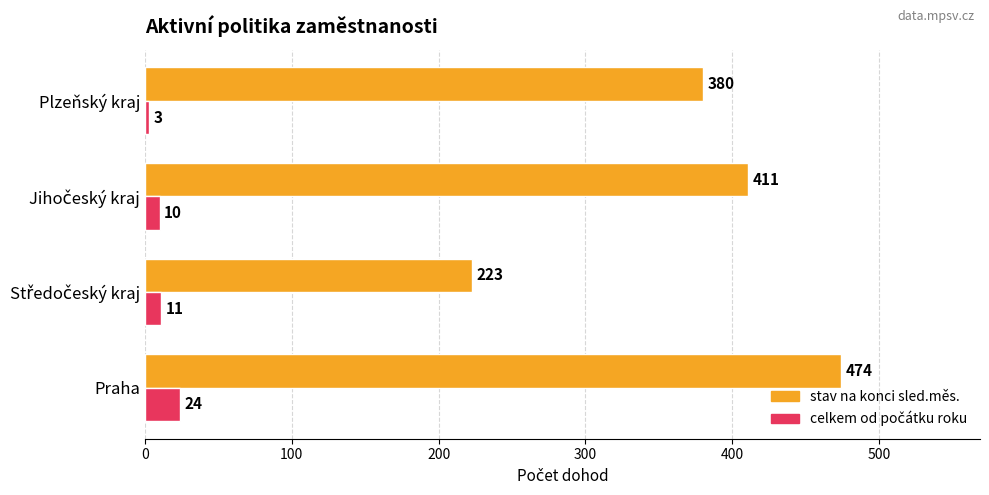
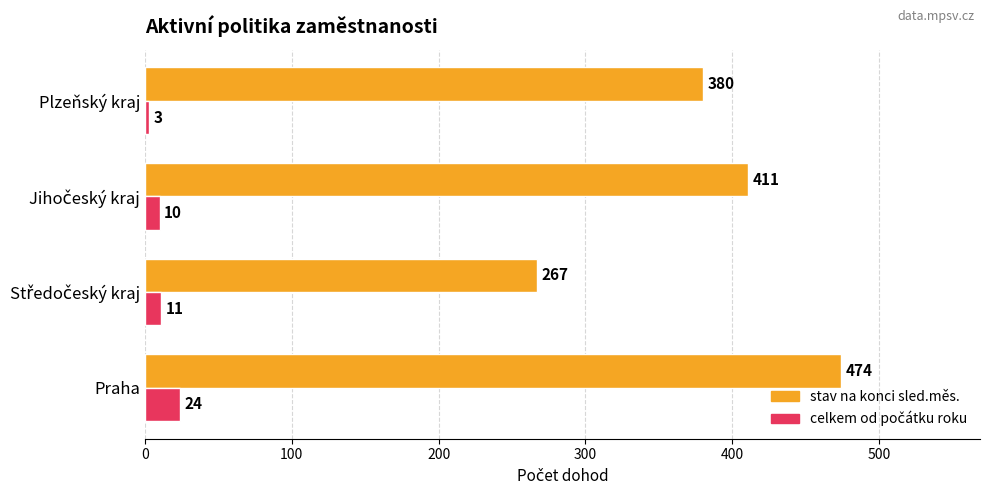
stav na konci sled.měs., Středočeský kraj: 223 -> 267
